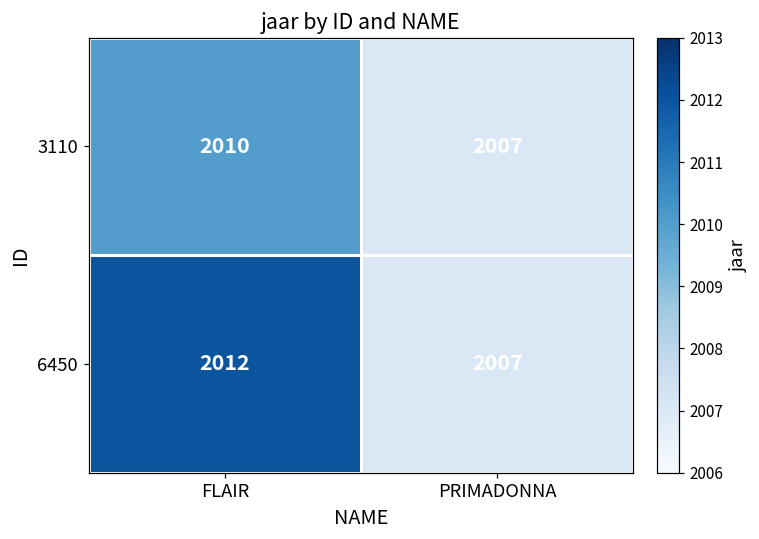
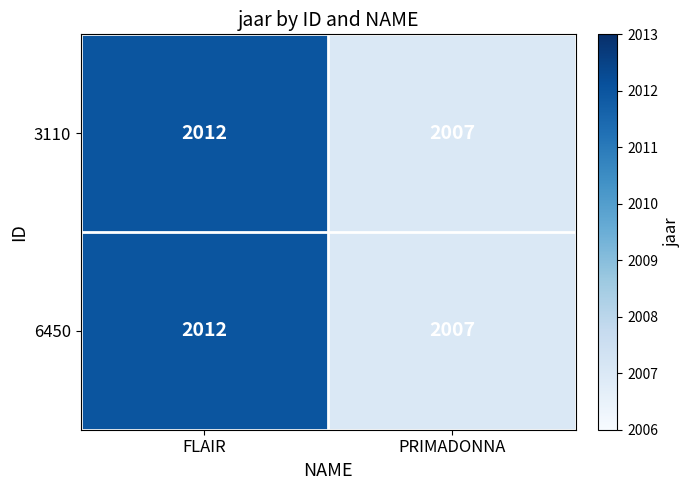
3110, FLAIR: 2010 -> 2012
